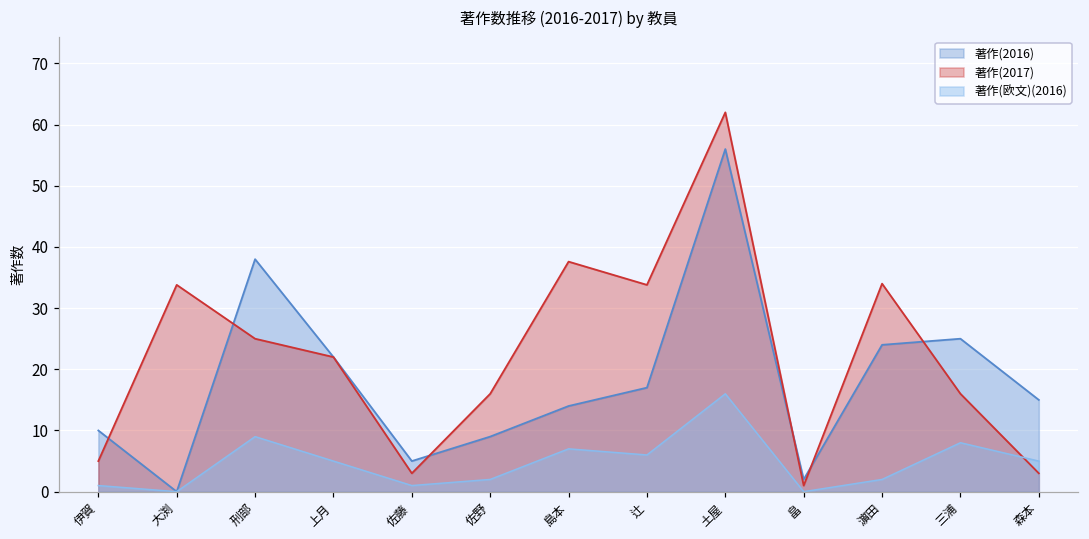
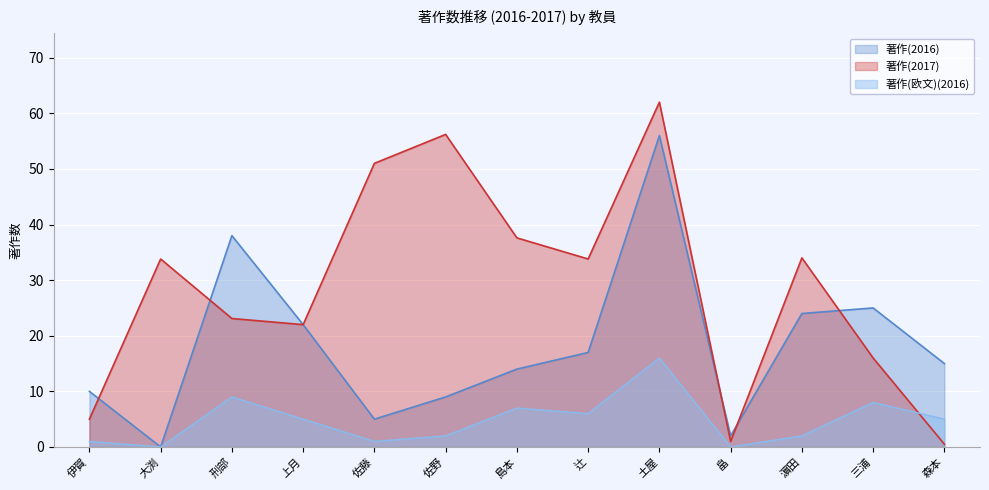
著作(2017), 刑部: 25 -> 23
著作(2017), 佐藤: 3 -> 51
著作(2017), 佐野: 16 -> 56
著作(2017), 森本: 3 -> 1
